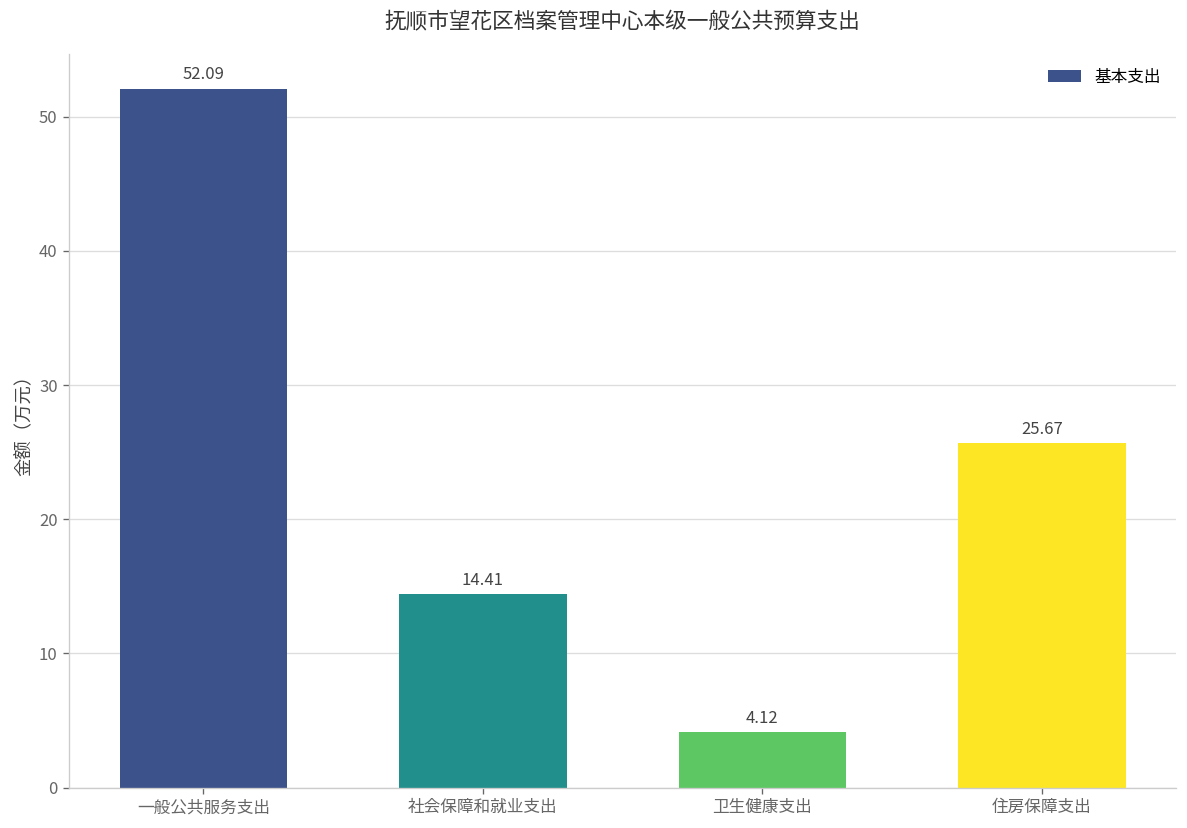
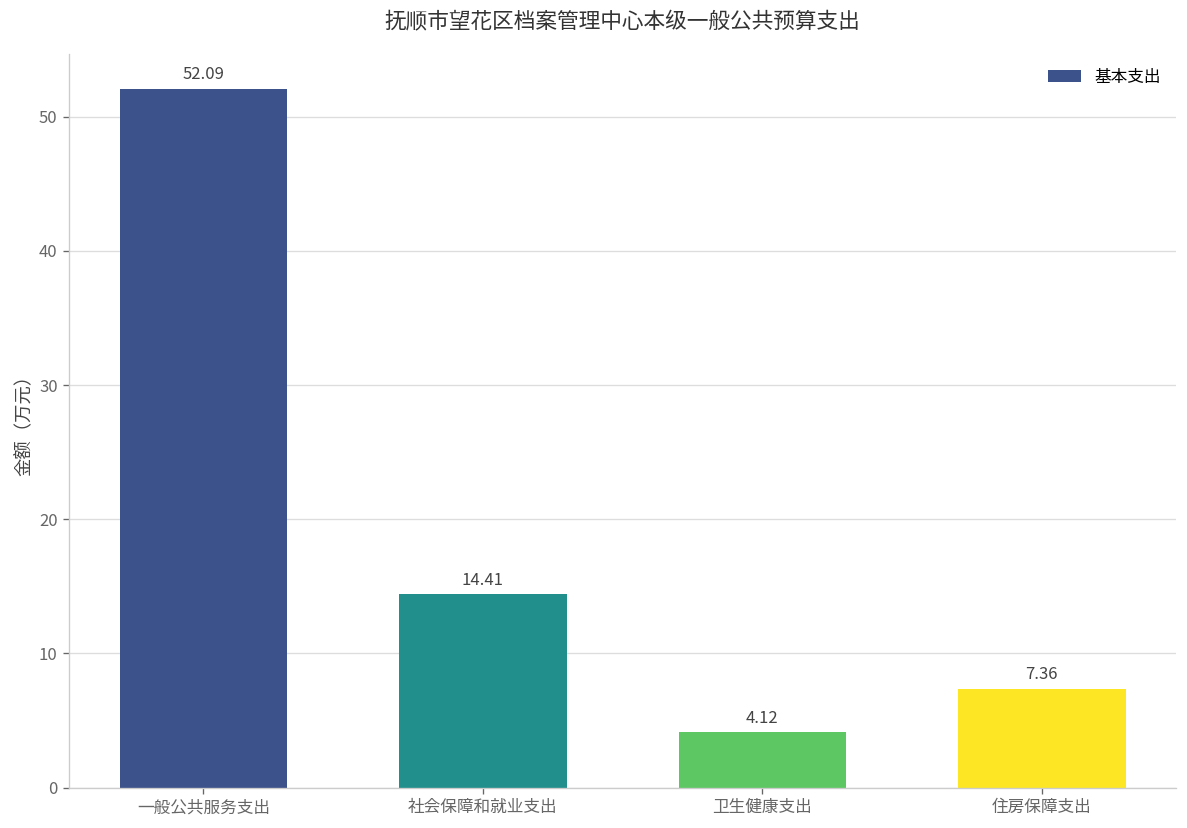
住房保障支出: 25.67 -> 7.36
